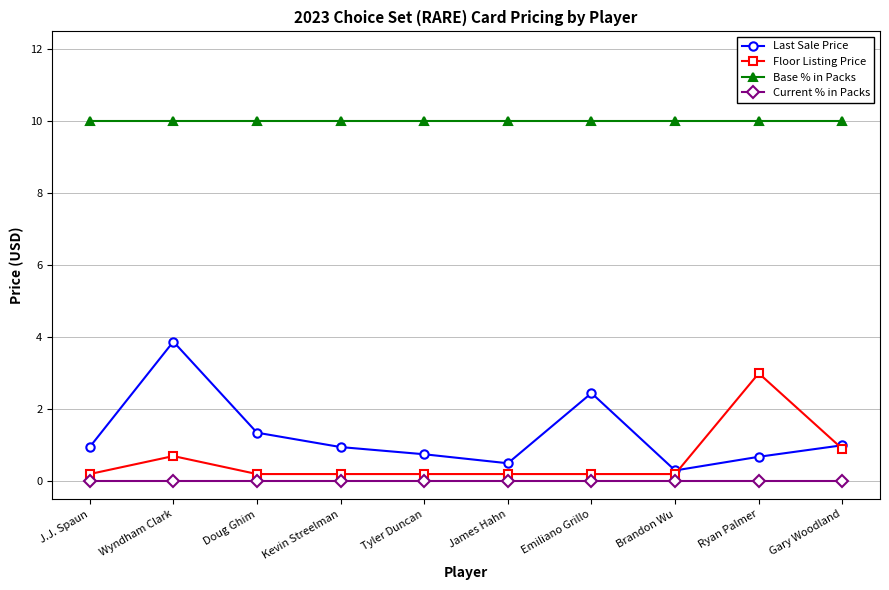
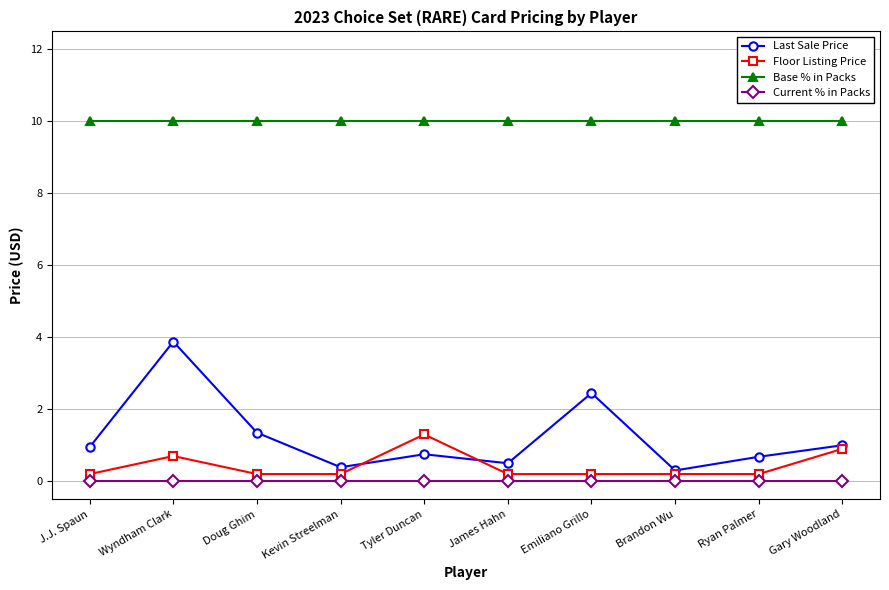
Last Sale Price, Kevin Streelman: 1.0 -> 0.4
Floor Listing Price, Tyler Duncan: 0.2 -> 1.3
Floor Listing Price, Ryan Palmer: 3.0 -> 0.2
